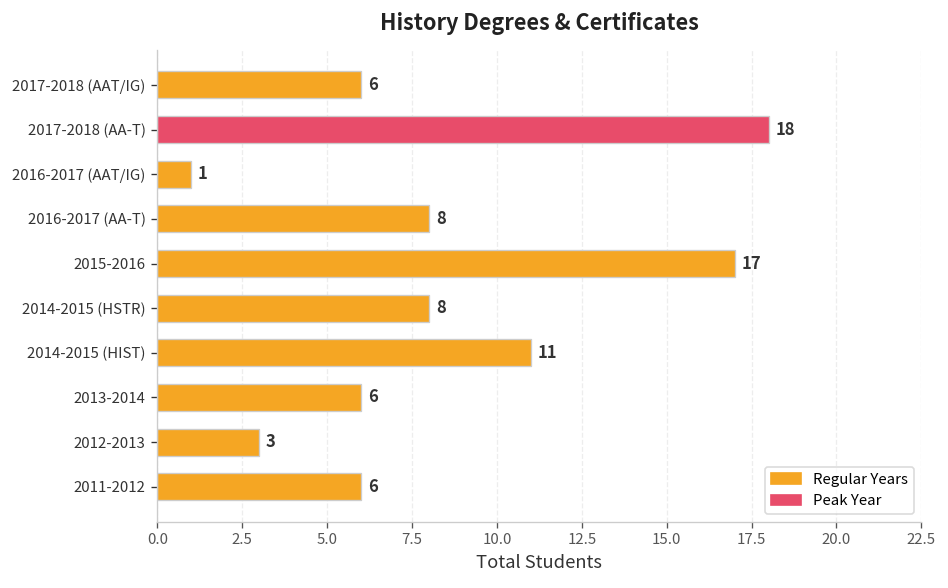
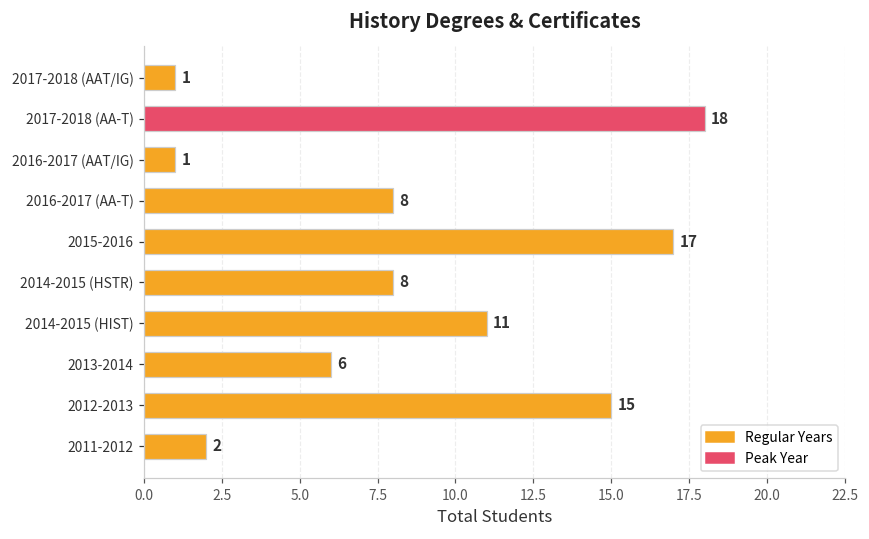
2017-2018 (AAT/IG): 6 -> 1
2012-2013: 3 -> 15
2011-2012: 6 -> 2
